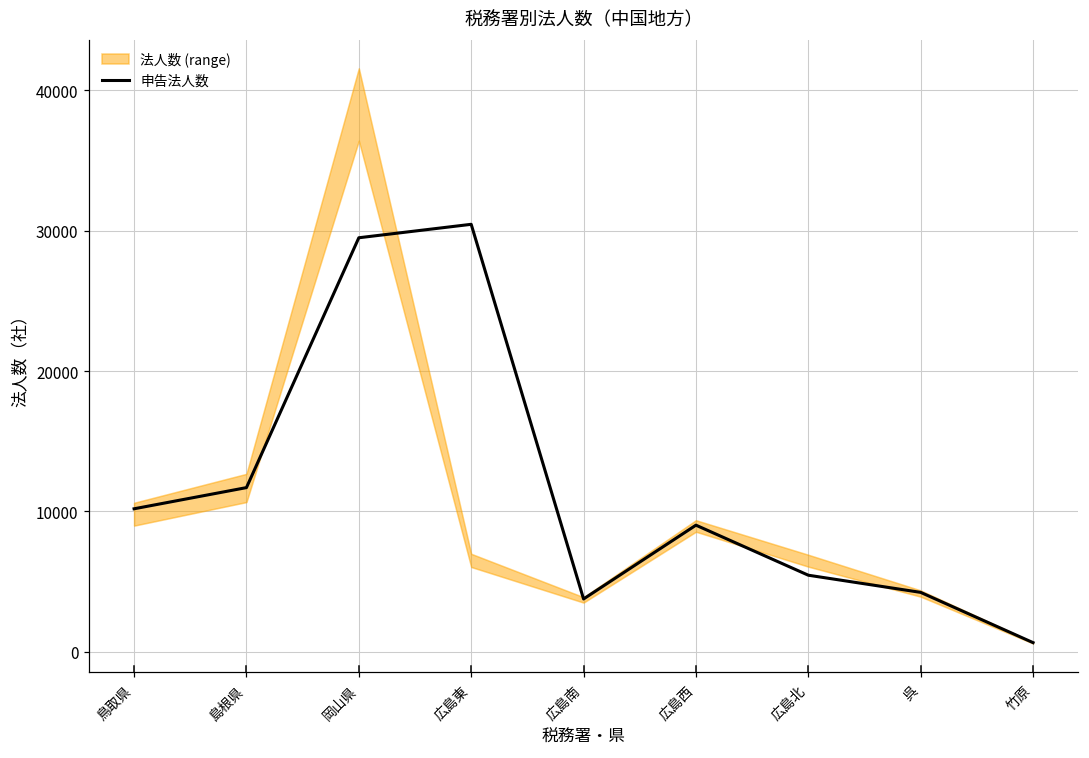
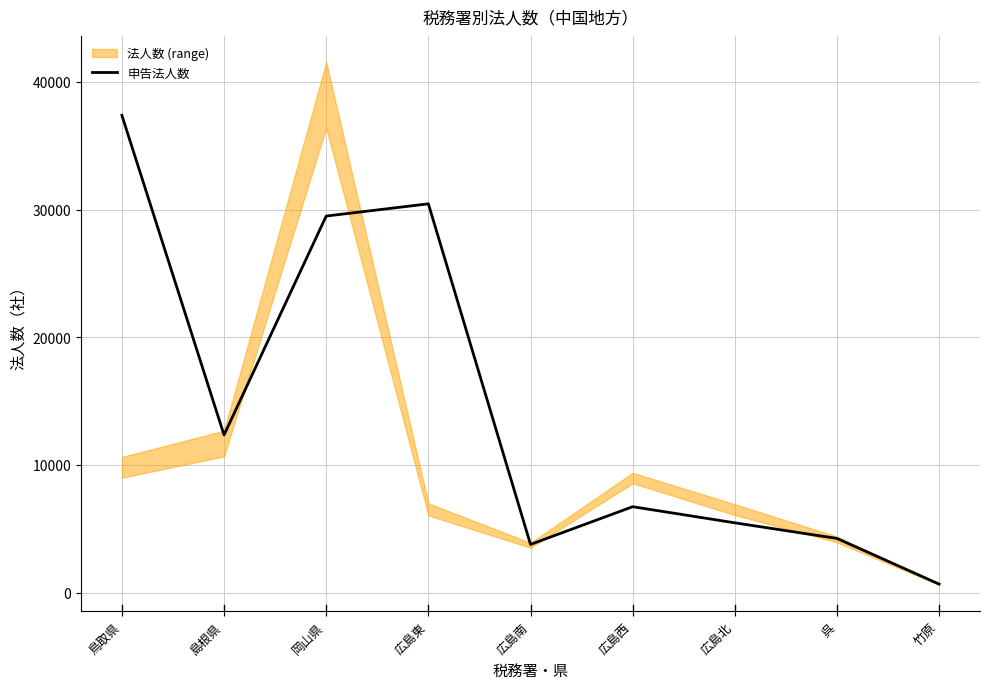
申告法人数, 鳥取県: 10200 -> 37400
申告法人数, 島根県: 11700 -> 12300
申告法人数, 広島西: 9000 -> 6700
